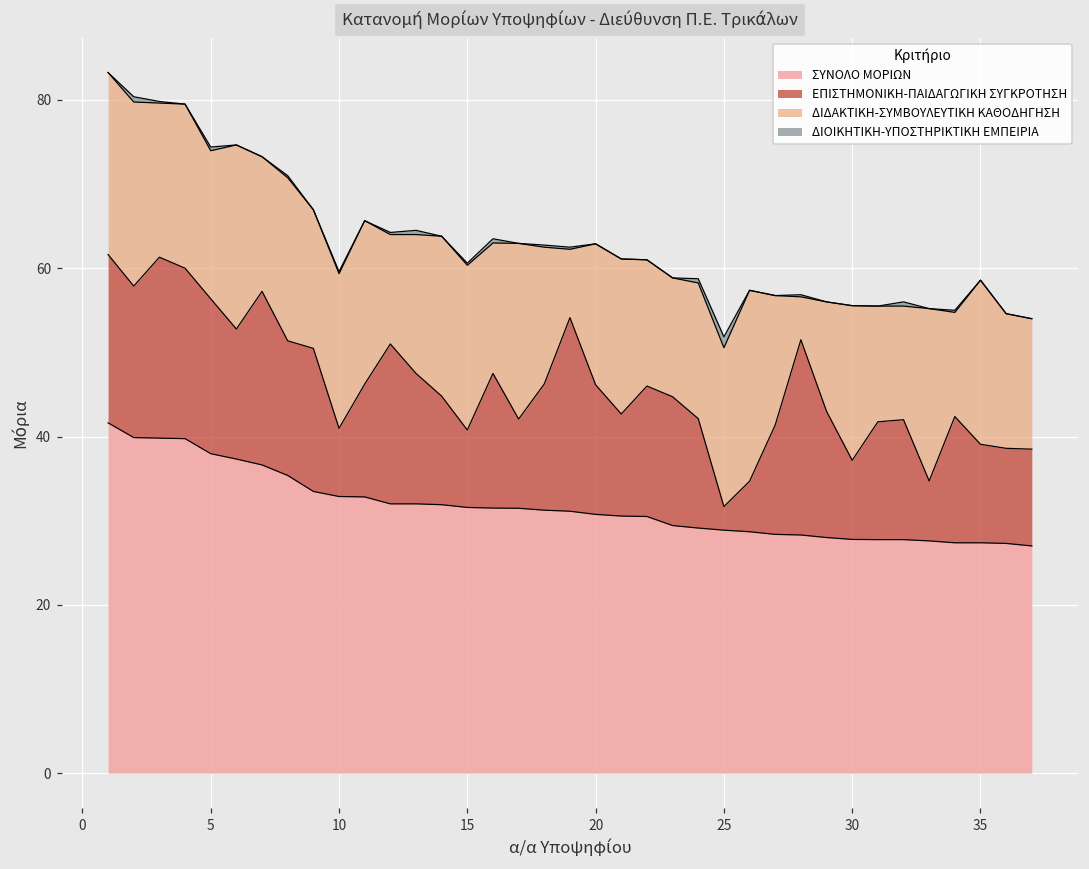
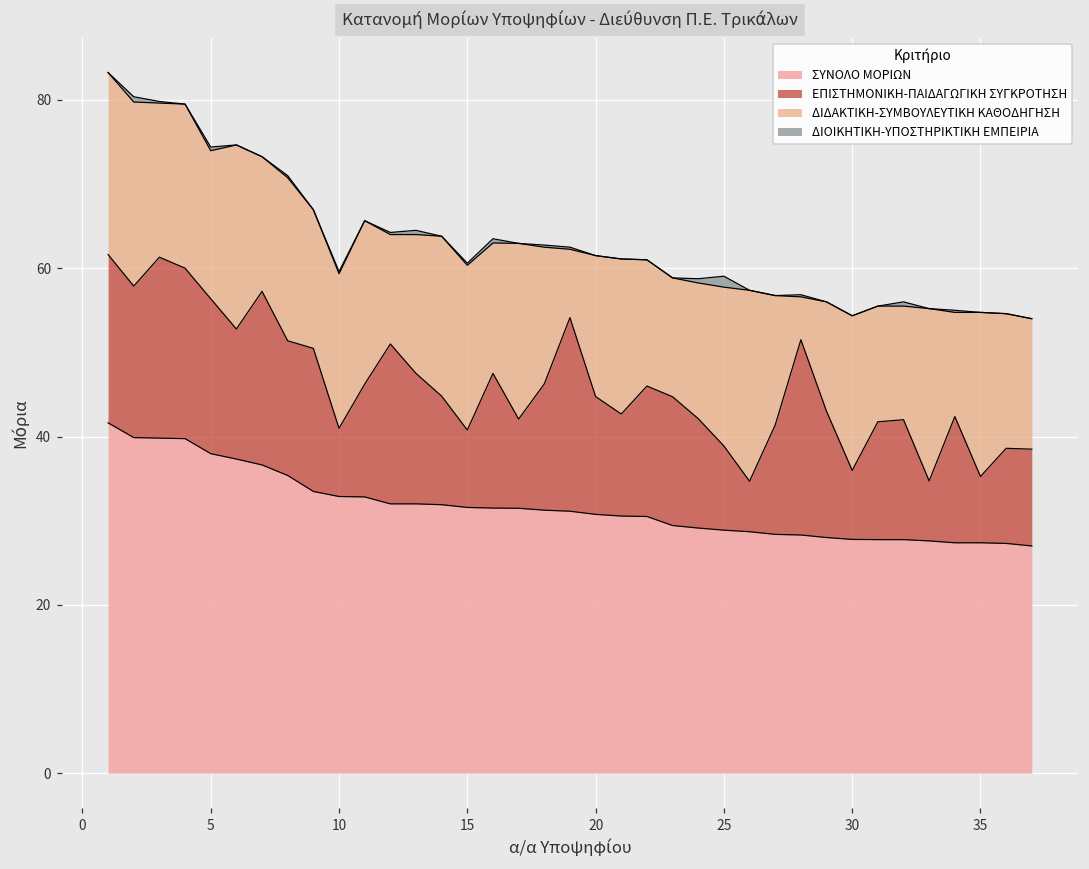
ΕΠΙΣΤΗΜΟΝΙΚΗ-ΠΑΙΔΑΓΩΓΙΚΗ ΣΥΓΚΡΟΤΗΣΗ, 20: 15 -> 14
ΕΠΙΣΤΗΜΟΝΙΚΗ-ΠΑΙΔΑΓΩΓΙΚΗ ΣΥΓΚΡΟΤΗΣΗ, 25: 3 -> 10
ΕΠΙΣΤΗΜΟΝΙΚΗ-ΠΑΙΔΑΓΩΓΙΚΗ ΣΥΓΚΡΟΤΗΣΗ, 30: 9 -> 8
ΕΠΙΣΤΗΜΟΝΙΚΗ-ΠΑΙΔΑΓΩΓΙΚΗ ΣΥΓΚΡΟΤΗΣΗ, 35: 12 -> 8
